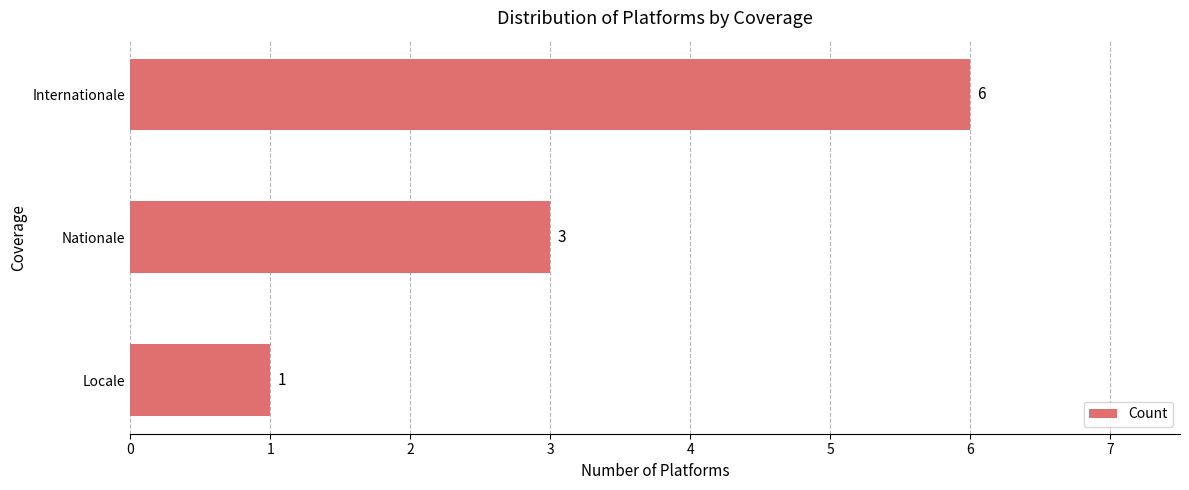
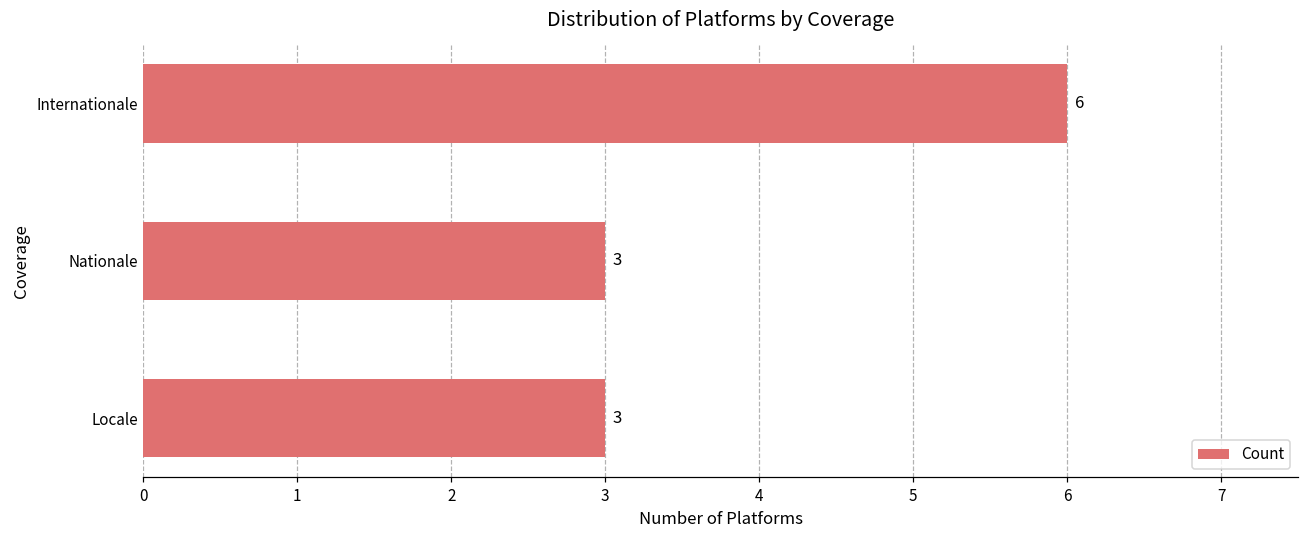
Locale: 1 -> 3
